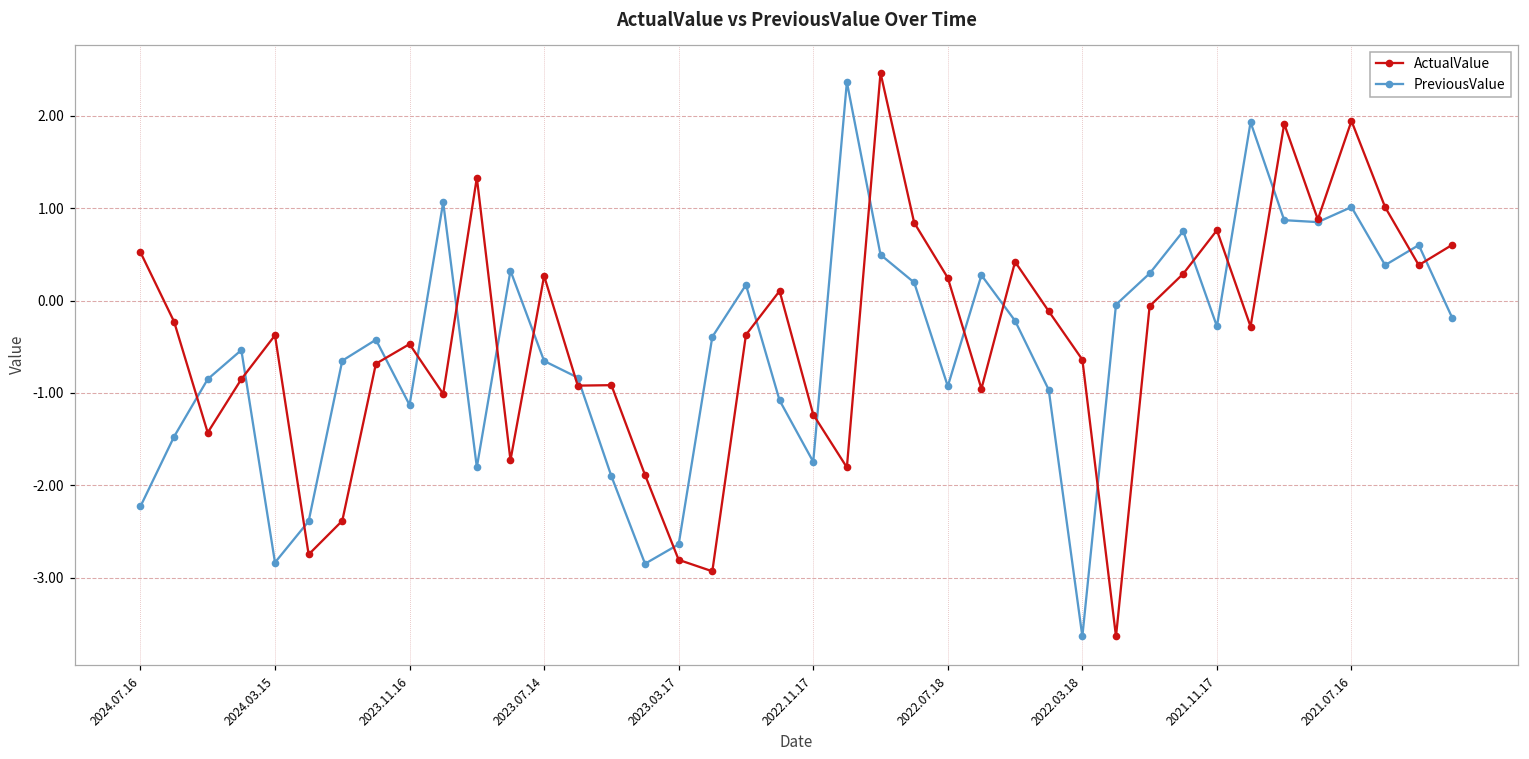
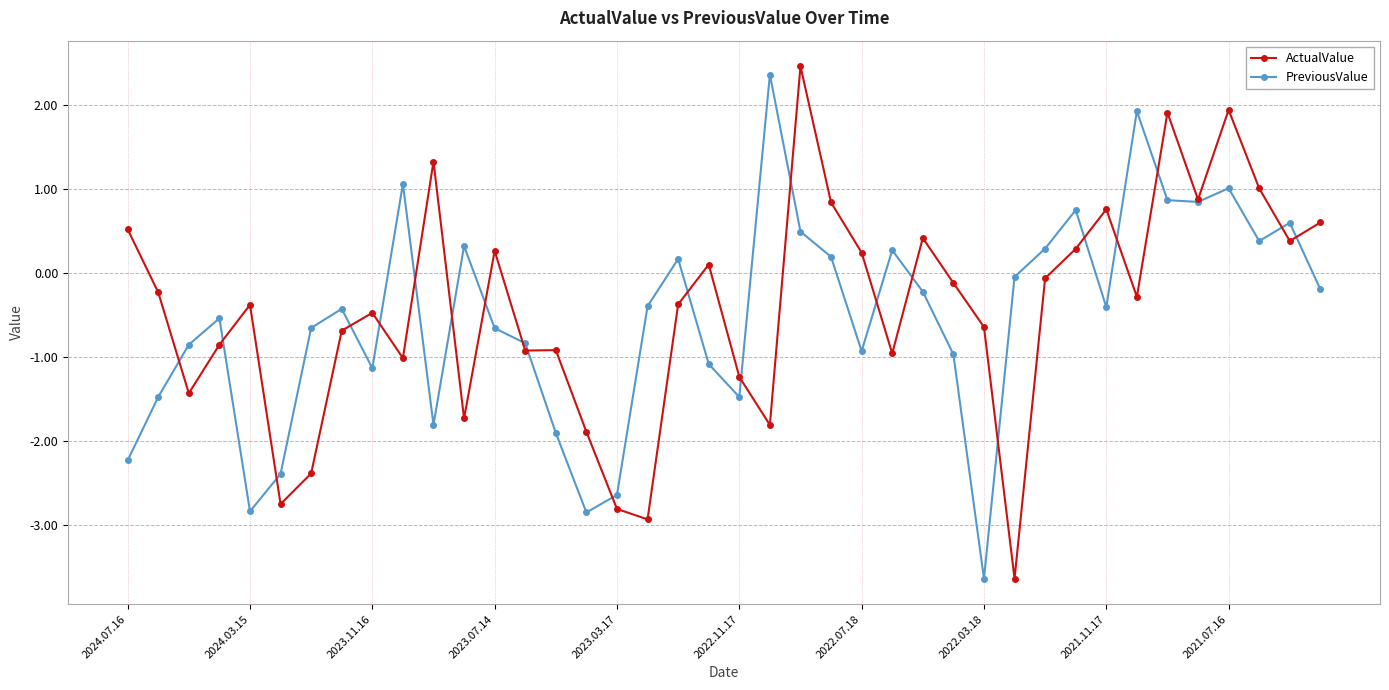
PreviousValue, 2022.11.17: -1.7 -> -1.5
PreviousValue, 2021.11.17: -0.3 -> -0.4
